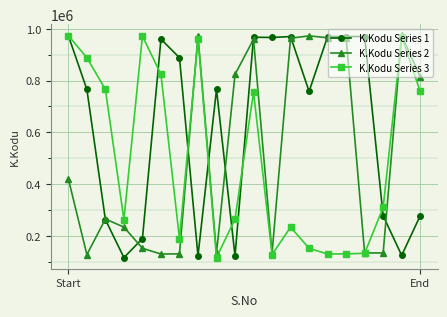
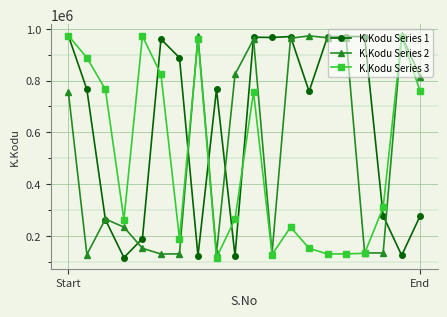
K.Kodu Series 2, Start: 420000 -> 760000
